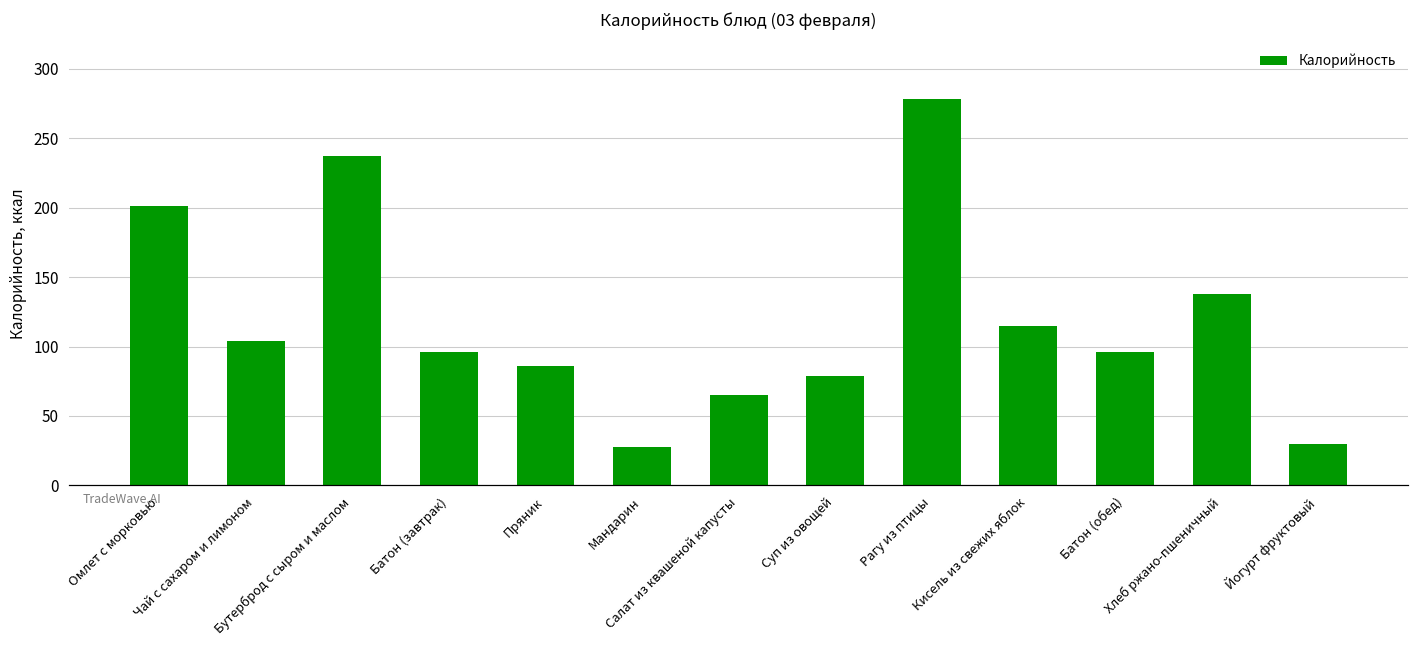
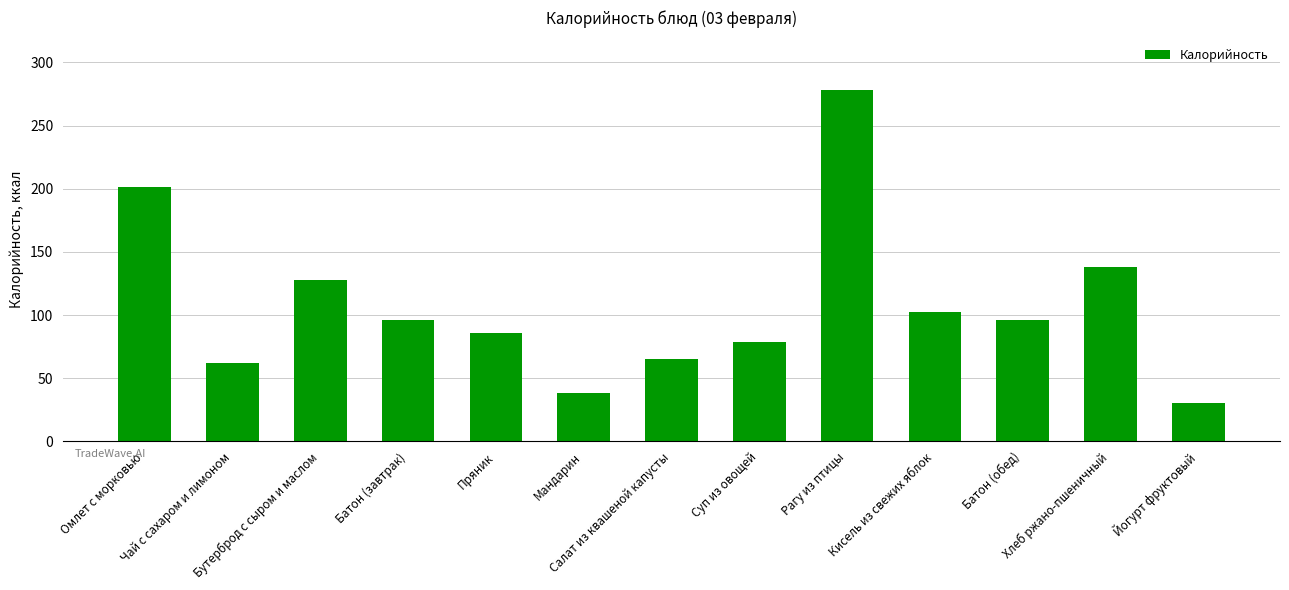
Чай с сахаром и лимоном: 104 -> 62
Бутерброд с сыром и маслом: 237 -> 128
Мандарин: 28 -> 38
Кисель из свежих яблок: 115 -> 102
